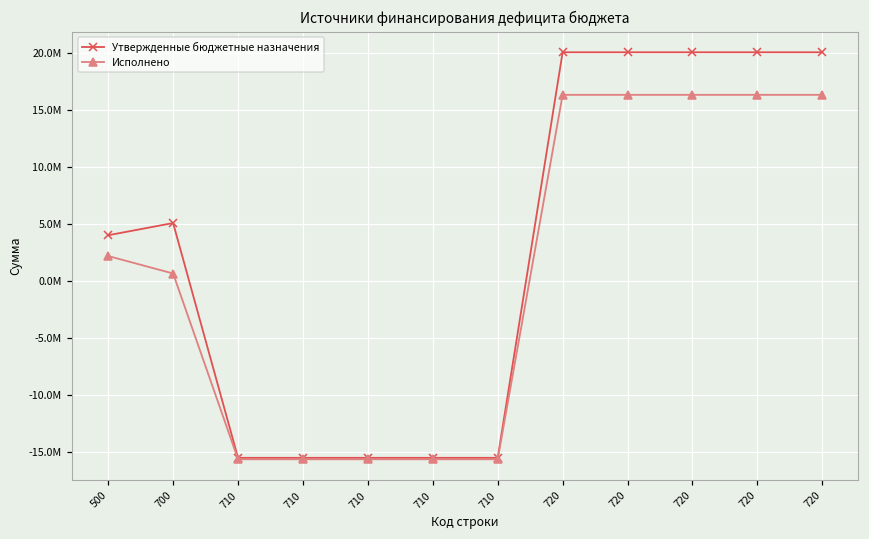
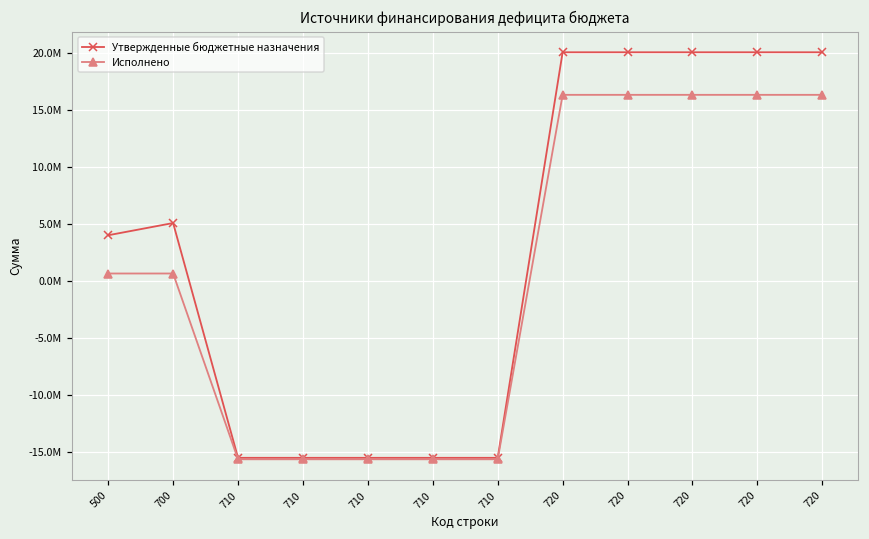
Исполнено, 500: 2200000 -> 600000
